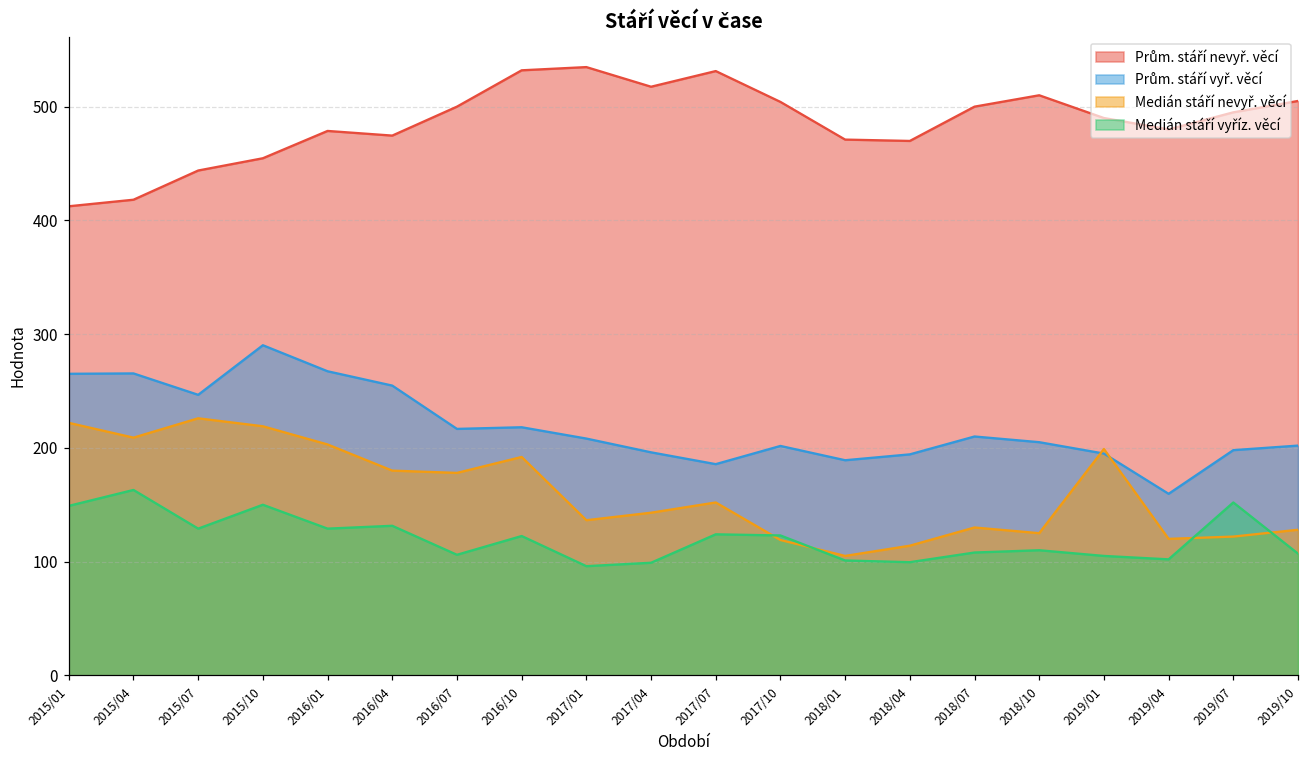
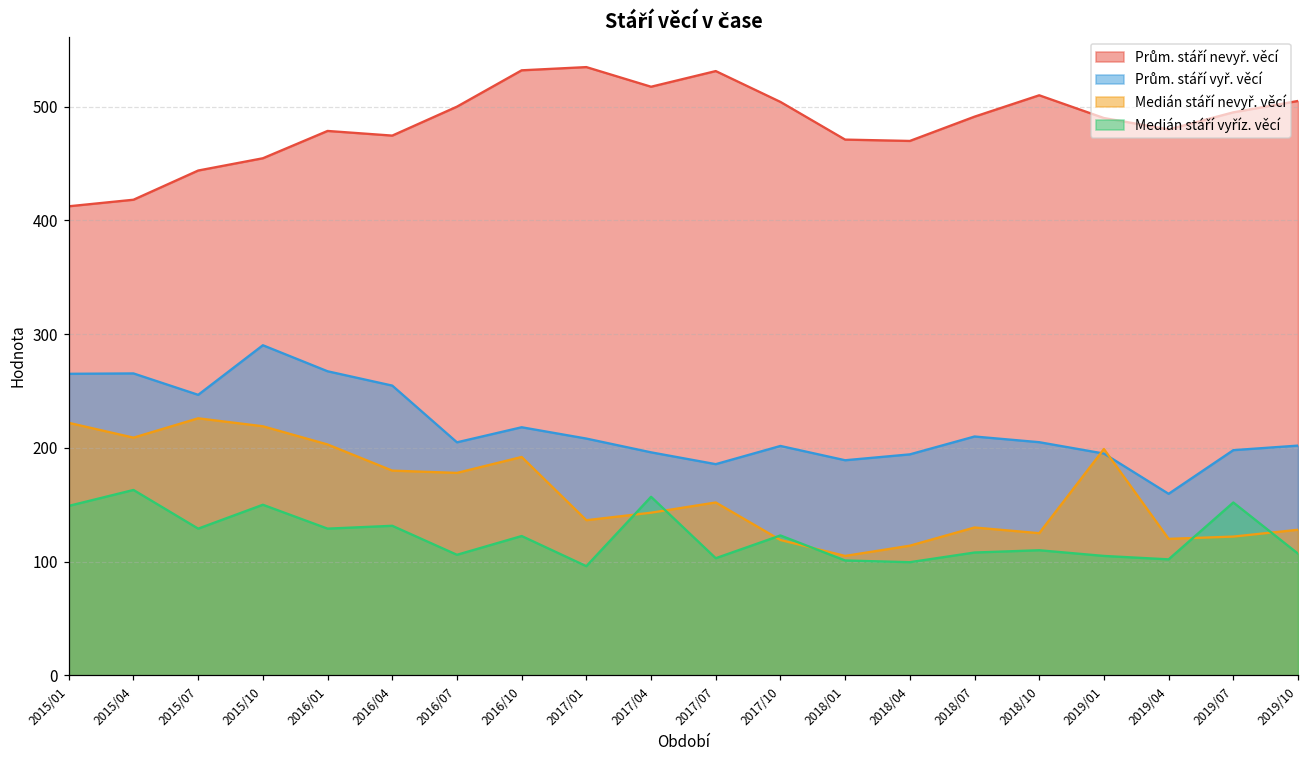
Prům. stáří vyř. věcí, 2016/07: 217 -> 205
Medián stáří vyříz. věcí, 2017/04: 99 -> 157
Medián stáří vyříz. věcí, 2017/07: 124 -> 103
Prům. stáří nevyř. věcí, 2018/07: 500 -> 491
